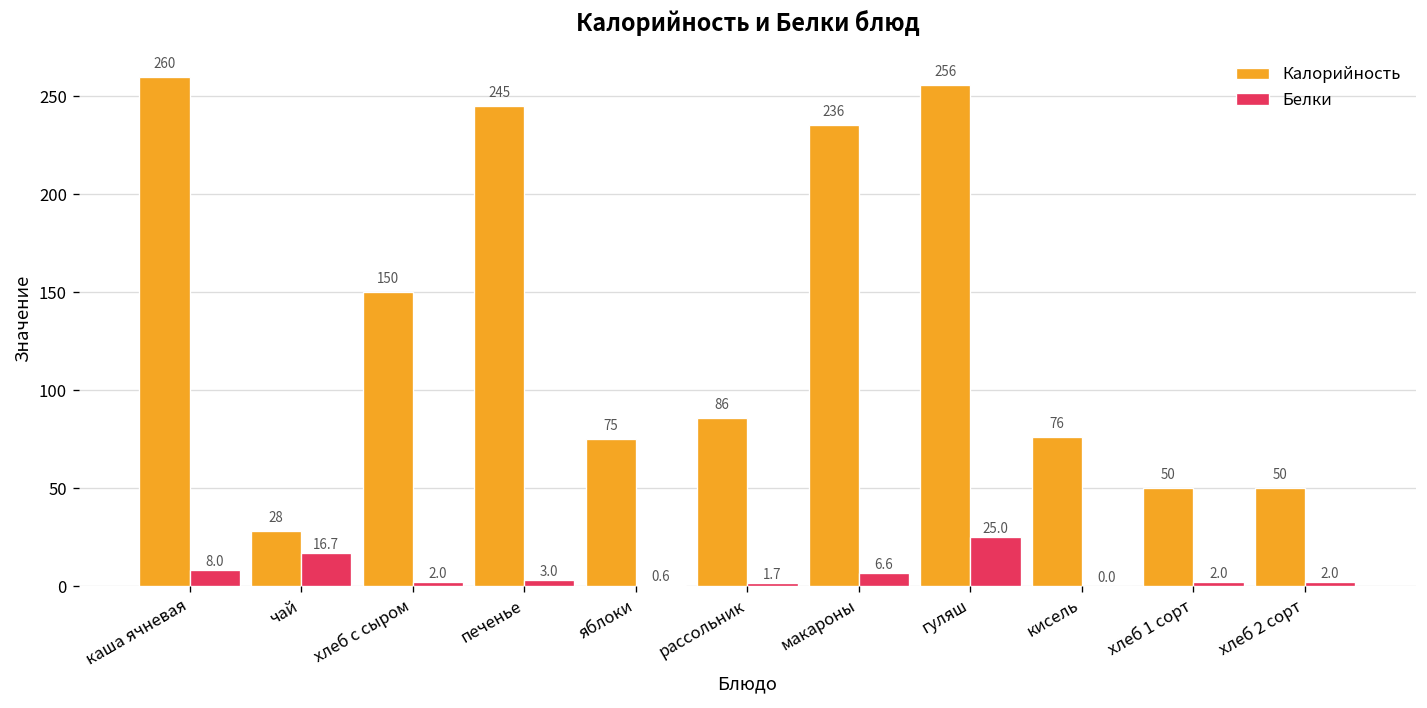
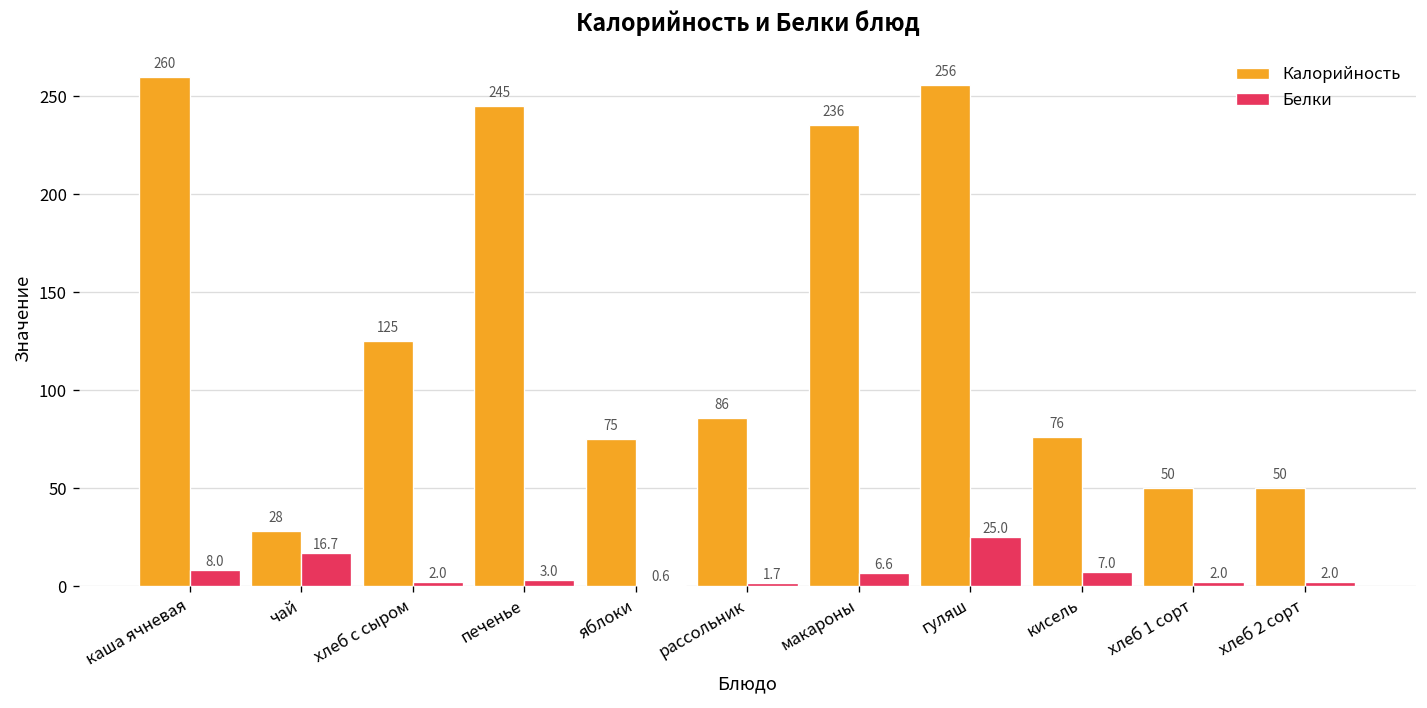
Калорийность, хлеб с сыром: 150 -> 125
Белки, кисель: 0.0 -> 7.0
